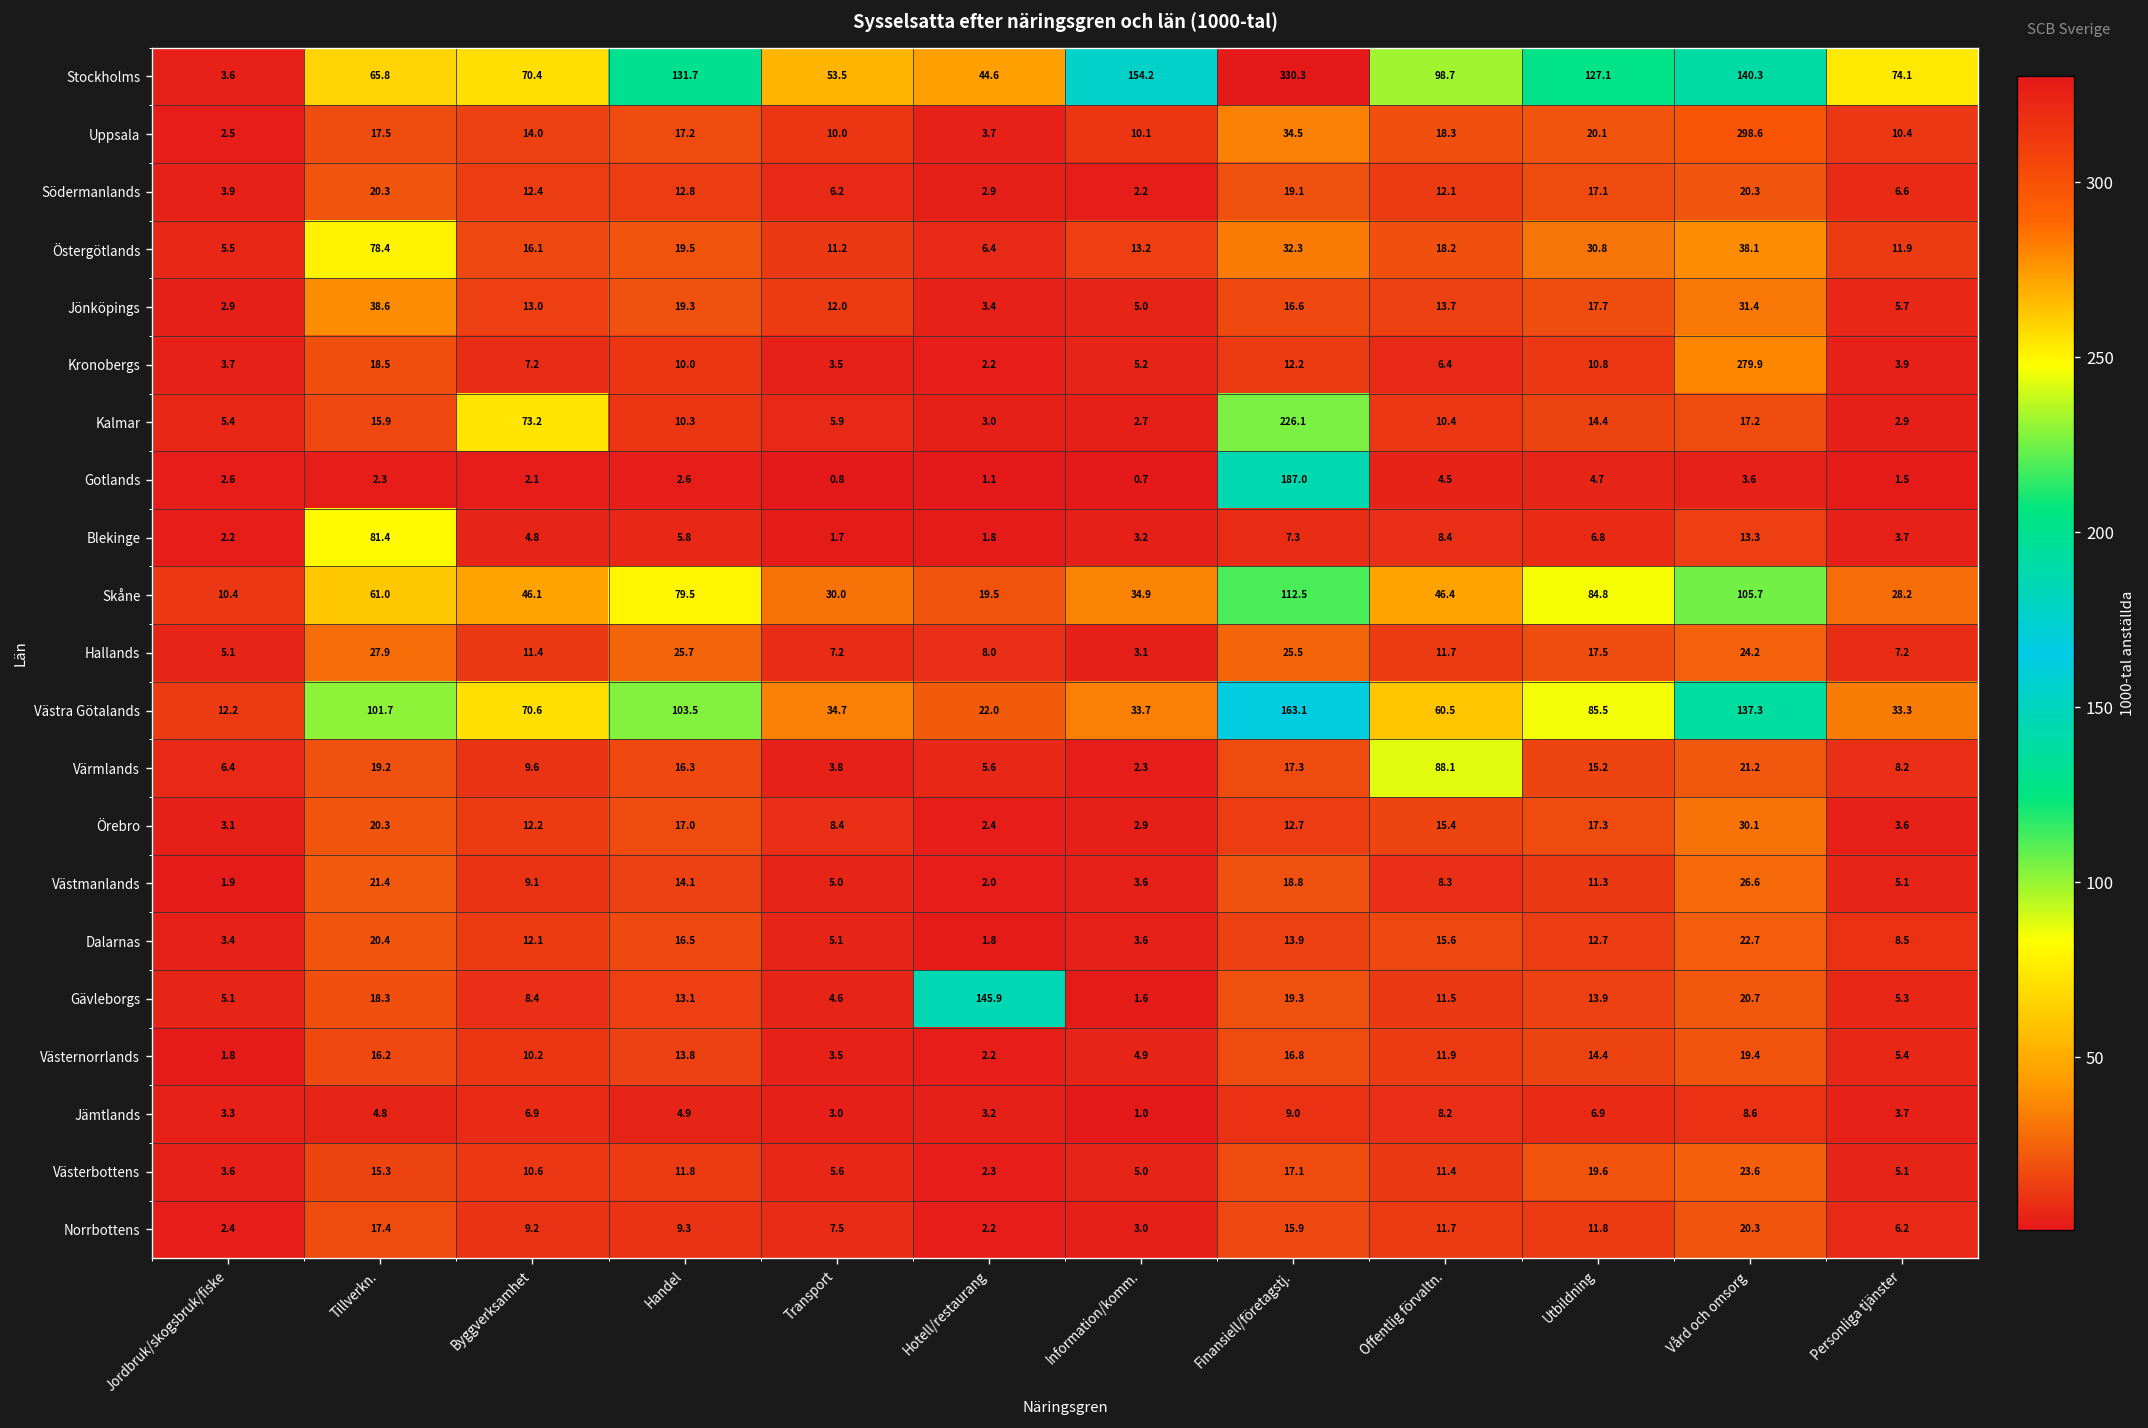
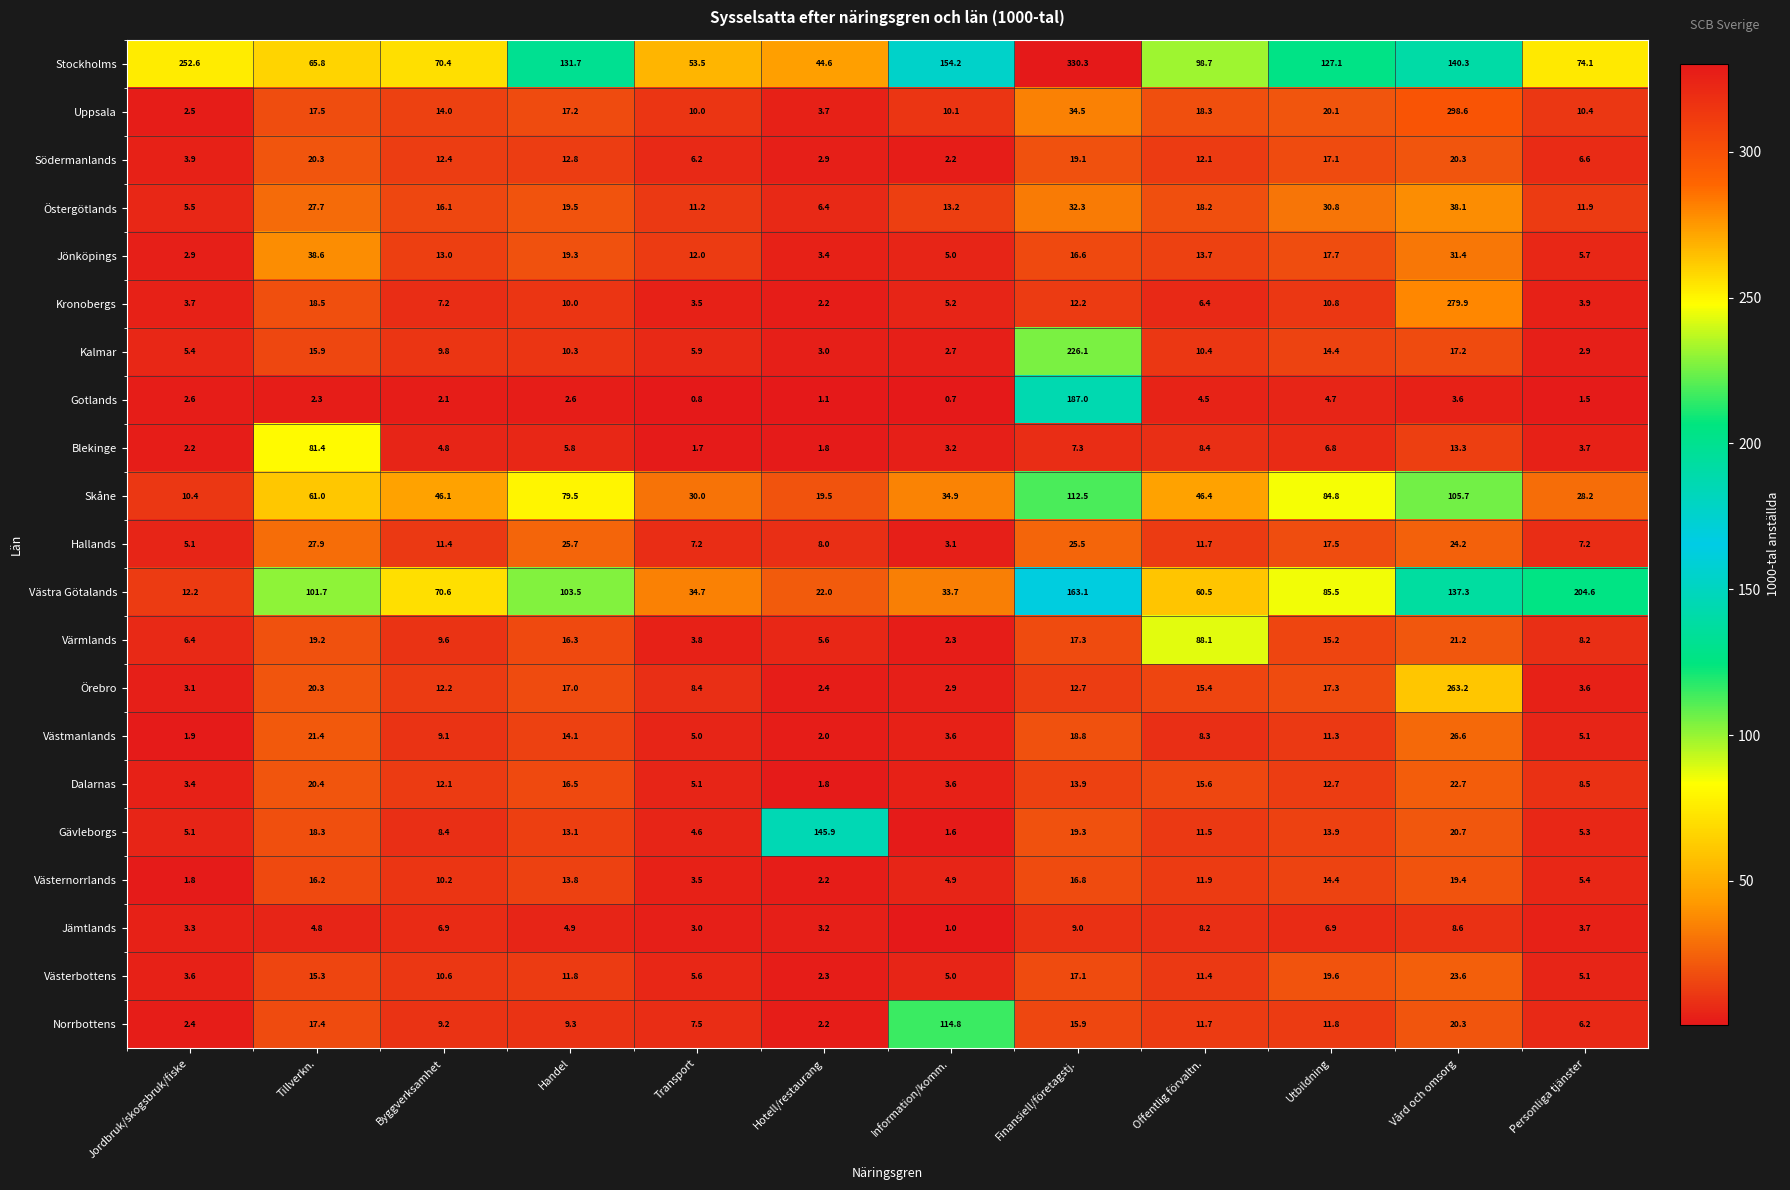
Stockholms, Jordbruk/skogsbruk/fiske: 3.6 -> 252.6
Östergötlands, Tillverkn.: 78.4 -> 27.7
Kalmar, Byggverksamhet: 73.2 -> 9.8
Västra Götalands, Personliga tjänster: 33.3 -> 204.6
Örebro, Vård och omsorg: 30.1 -> 263.2
Norrbottens, Information/komm.: 3.0 -> 114.8
